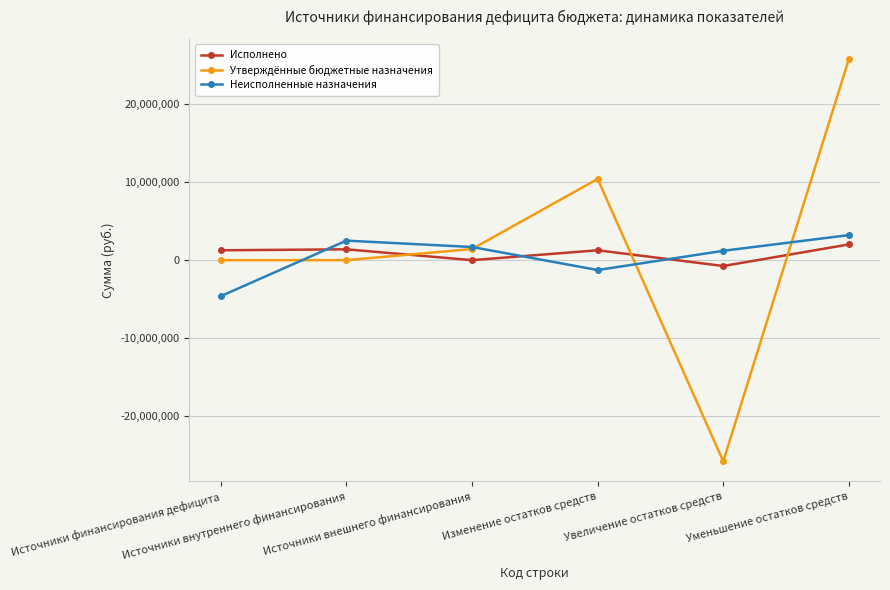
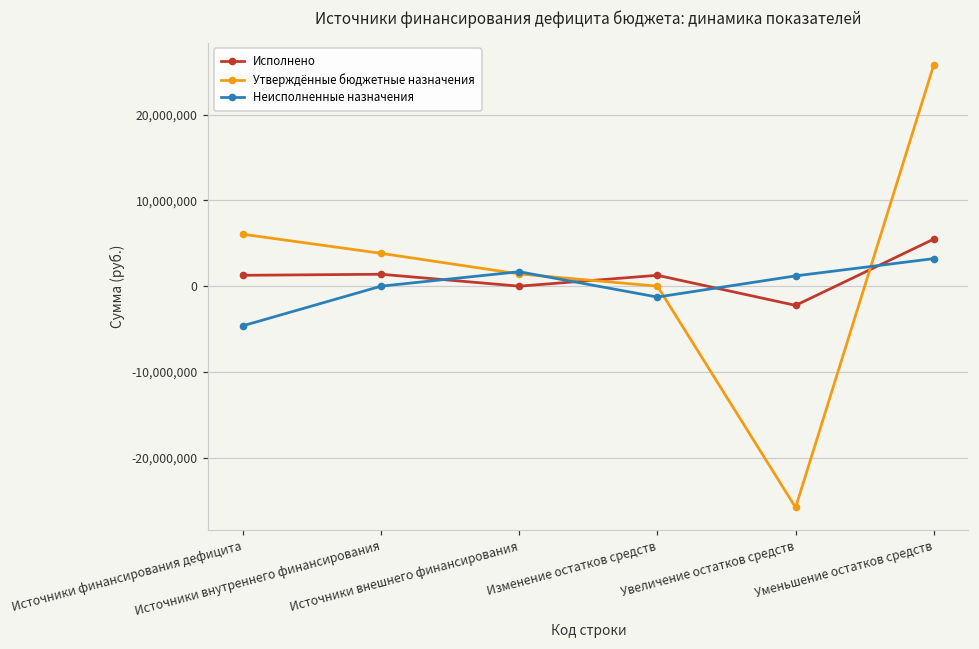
Утверждённые бюджетные назначения, Источники финансирования дефицита: 0 -> 6,000,000
Утверждённые бюджетные назначения, Источники внутреннего финансирования: 0 -> 4,000,000
Неисполненные назначения, Источники внутреннего финансирования: 3,000,000 -> 0
Утверждённые бюджетные назначения, Изменение остатков средств: 10,000,000 -> 0
Исполнено, Увеличение остатков средств: -1,000,000 -> -2,000,000
Исполнено, Уменьшение остатков средств: 2,000,000 -> 5,000,000
